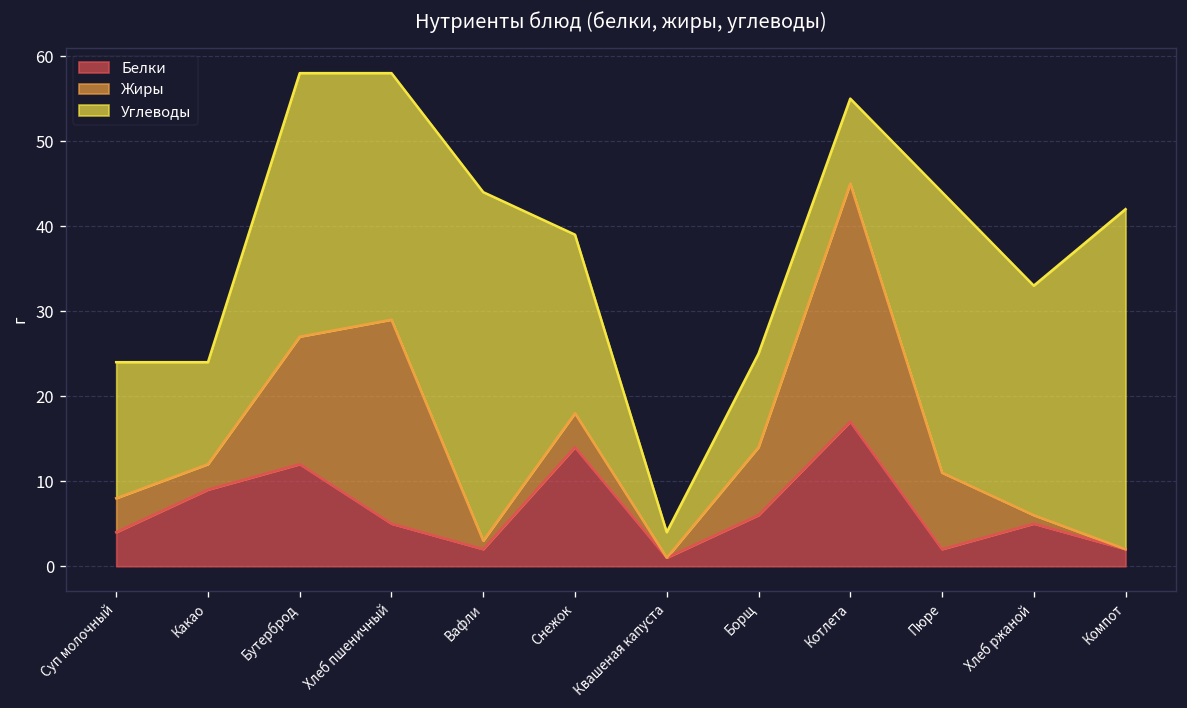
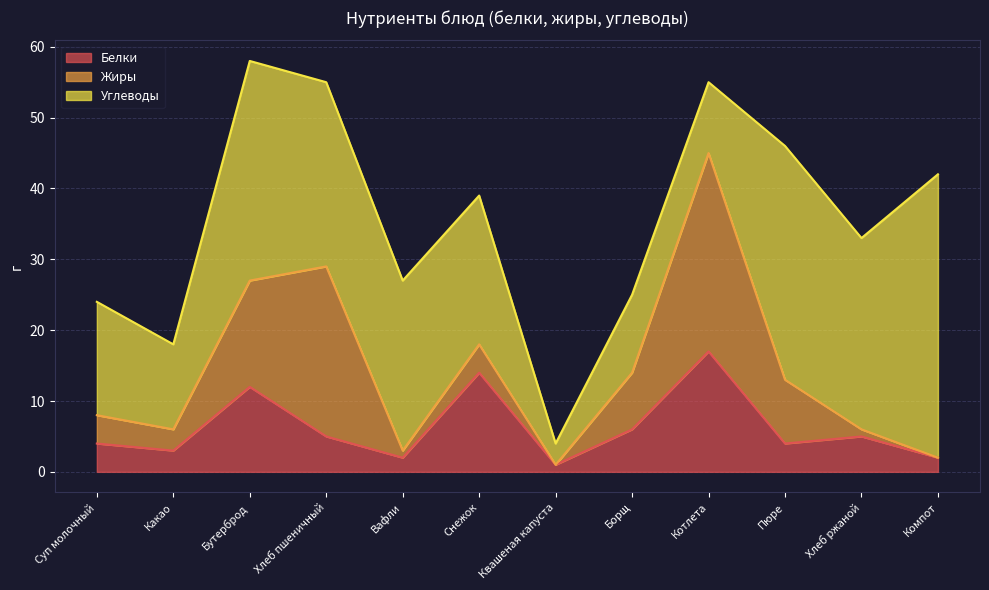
Белки, Какао: 9 -> 3
Углеводы, Хлеб пшеничный: 29 -> 26
Углеводы, Вафли: 41 -> 24
Белки, Пюре: 2 -> 4
